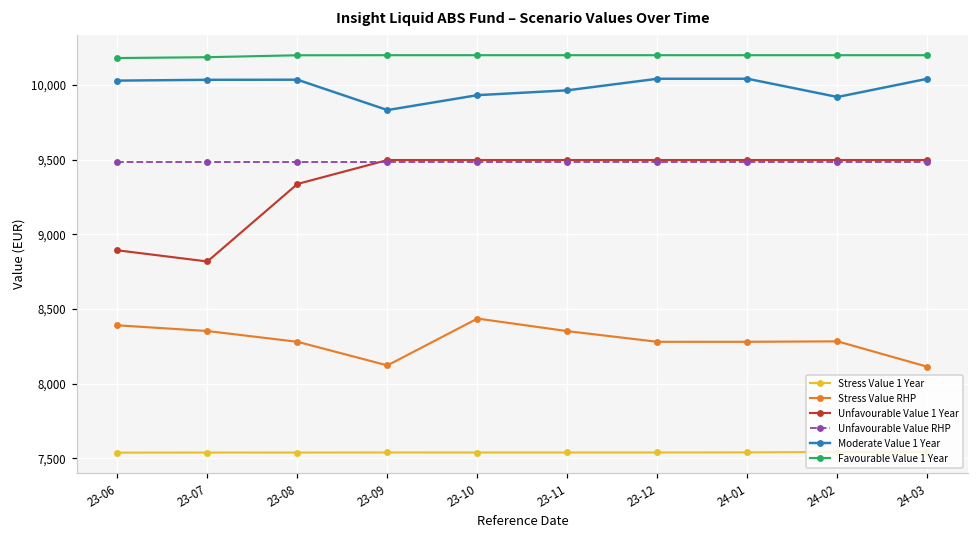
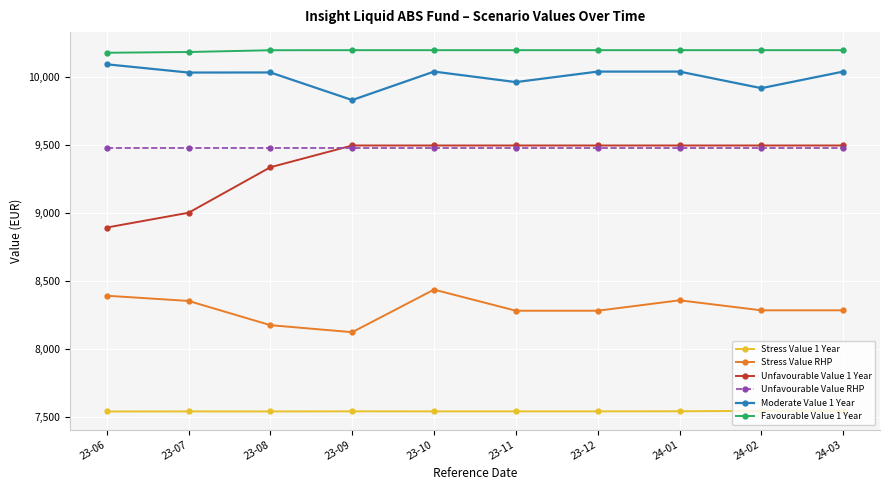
Moderate Value 1 Year, 23-06: 10,030 -> 10,100
Unfavourable Value 1 Year, 23-07: 8,820 -> 9,000
Stress Value RHP, 23-08: 8,280 -> 8,170
Moderate Value 1 Year, 23-10: 9,930 -> 10,040
Stress Value RHP, 23-11: 8,350 -> 8,280
Stress Value RHP, 24-01: 8,280 -> 8,360
Stress Value RHP, 24-03: 8,110 -> 8,280
